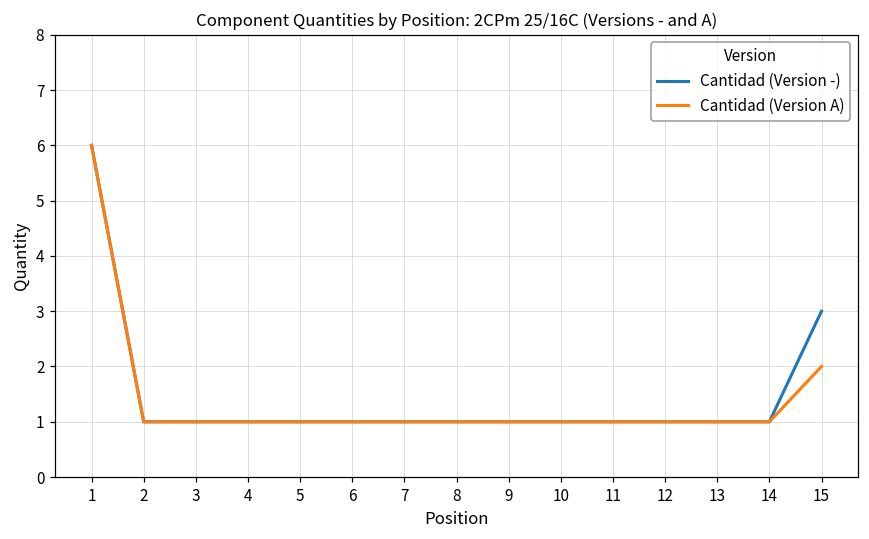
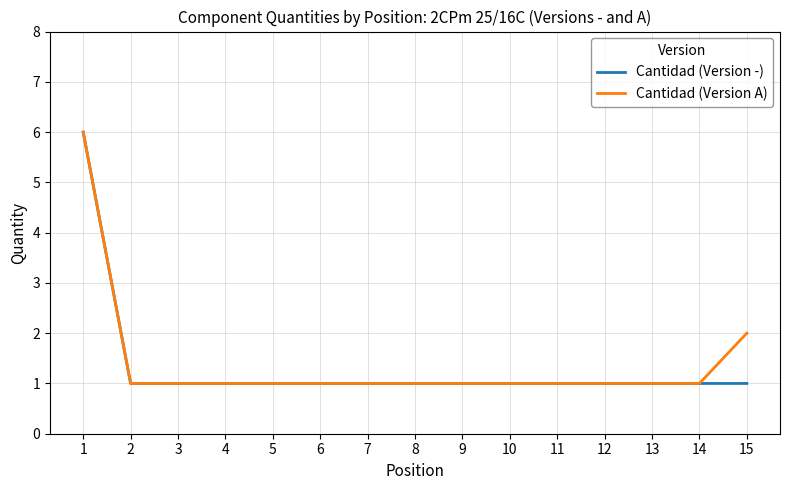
Cantidad (Version -), 15: 3 -> 1
